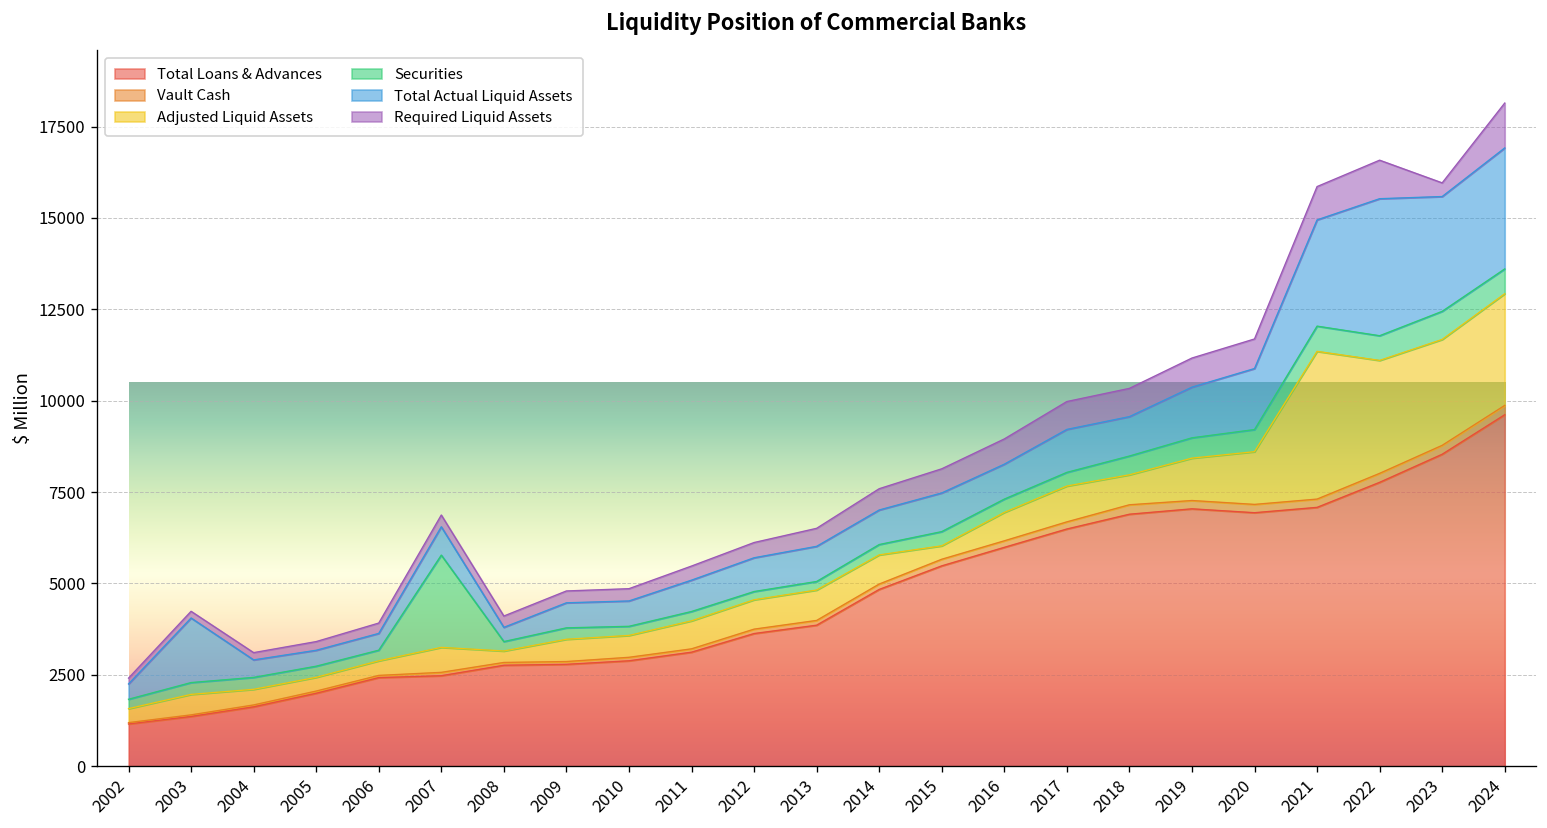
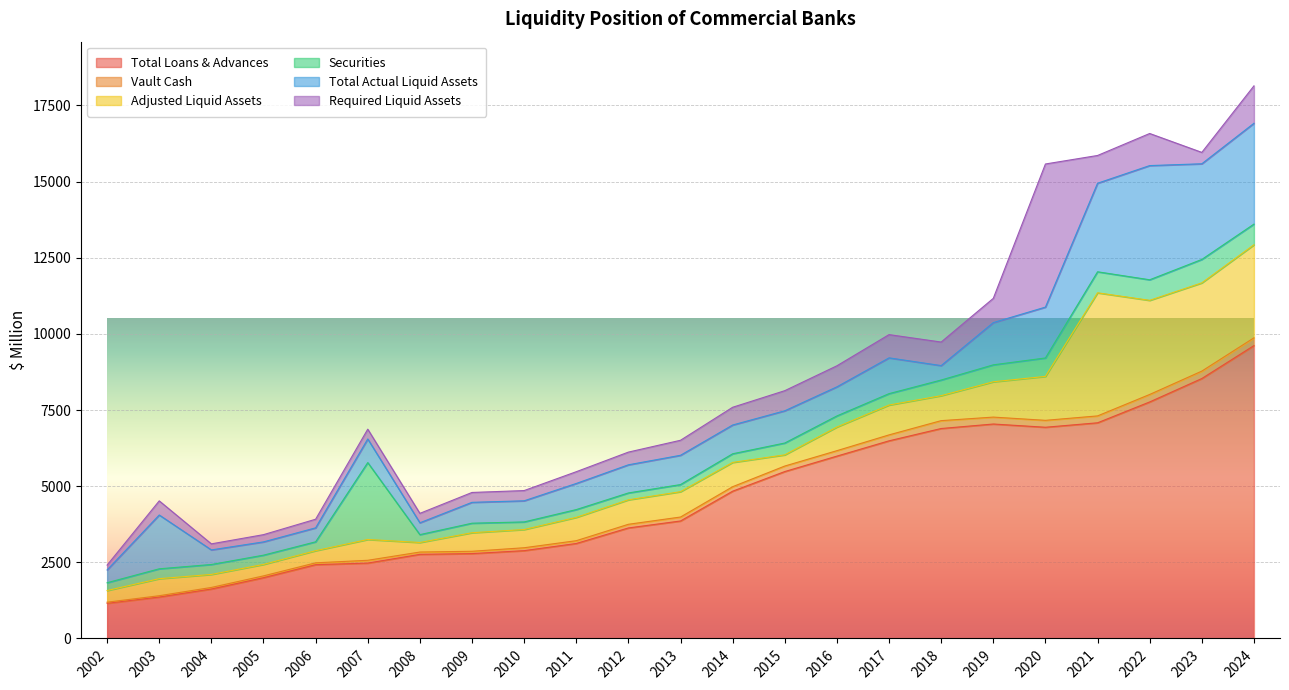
Required Liquid Assets, 2003: 200 -> 500
Total Actual Liquid Assets, 2018: 1100 -> 500
Required Liquid Assets, 2020: 800 -> 4700
